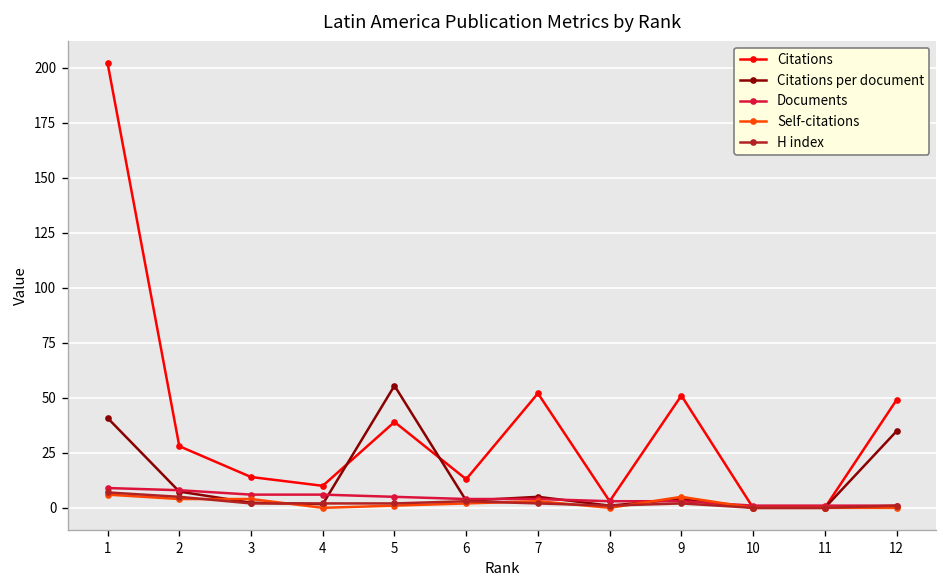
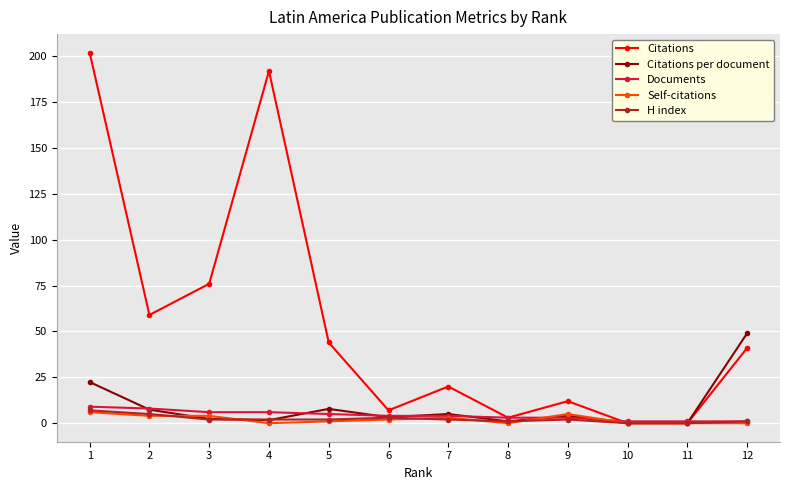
Citations per document, 1: 41 -> 22
Citations, 2: 28 -> 59
Citations, 3: 14 -> 76
Citations, 4: 10 -> 192
Citations, 5: 39 -> 44
Citations per document, 5: 56 -> 8
Citations, 6: 13 -> 7
Citations, 7: 52 -> 20
Citations, 9: 51 -> 12
Citations, 12: 49 -> 41
Citations per document, 12: 35 -> 49
